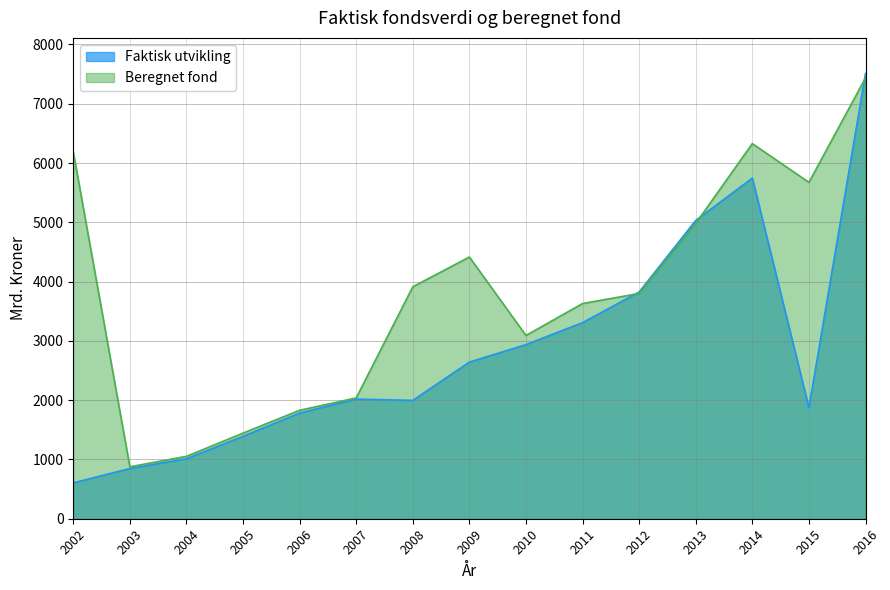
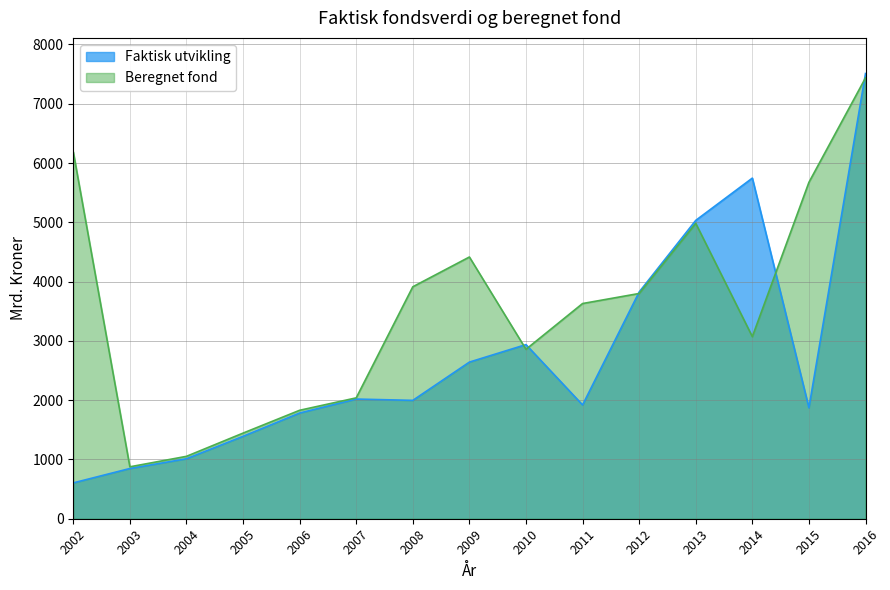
Beregnet fond, 2010: 3100 -> 2900
Faktisk utvikling, 2011: 3300 -> 1900
Beregnet fond, 2014: 6300 -> 3100
